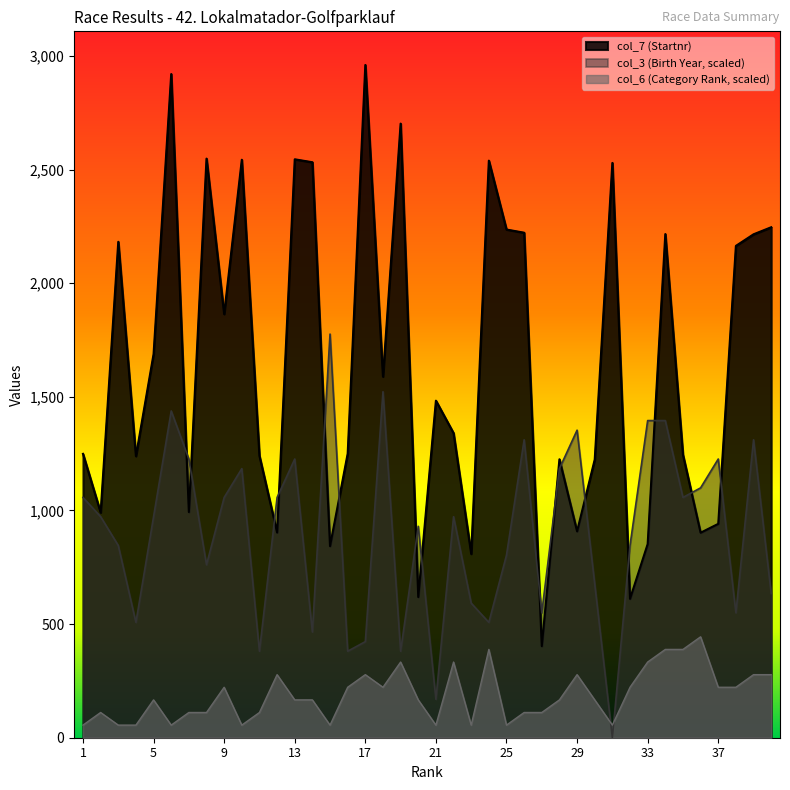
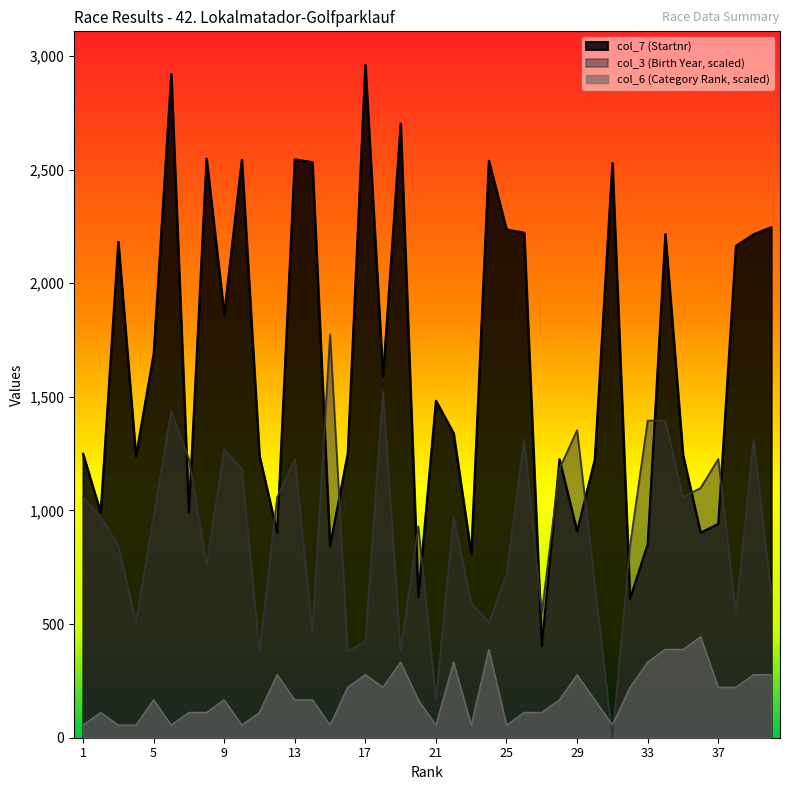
col_3 (Birth Year, scaled), 9: 1,060 -> 1,270
col_6 (Category Rank, scaled), 9: 220 -> 170
col_3 (Birth Year, scaled), 25: 800 -> 720
